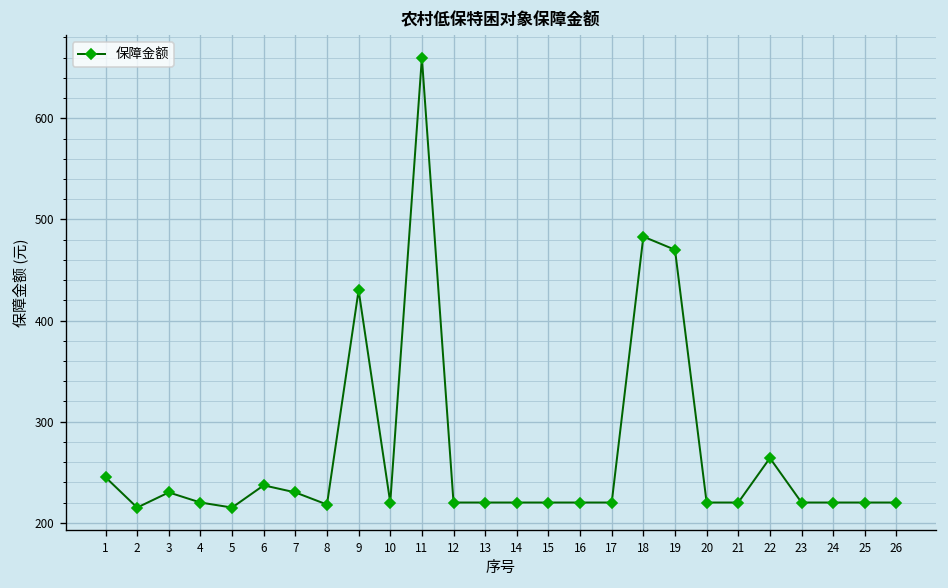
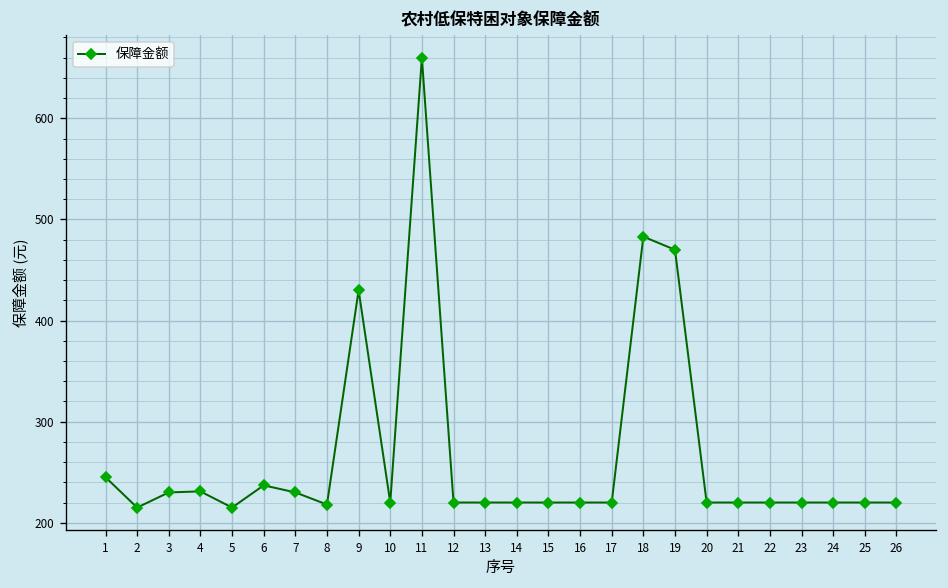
4: 220 -> 230
22: 260 -> 220
